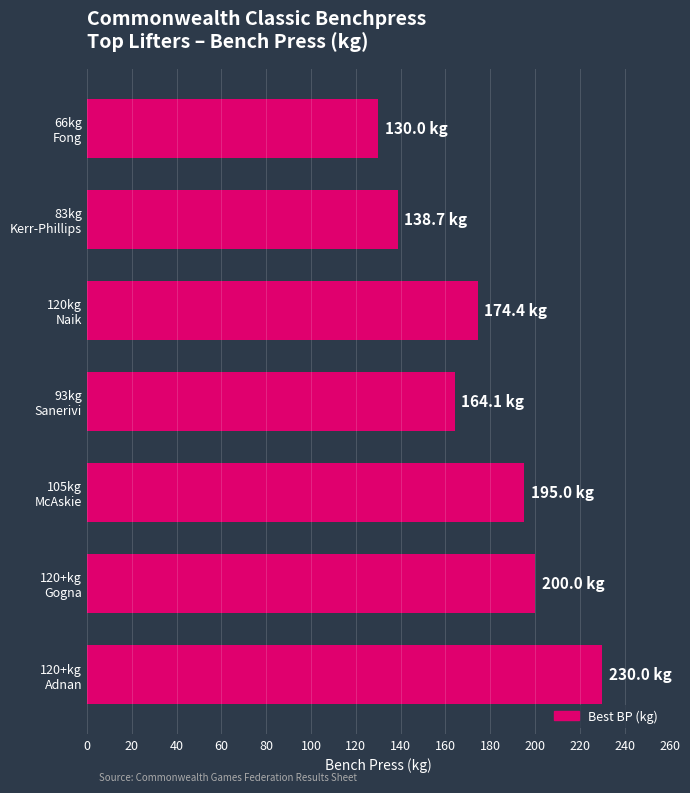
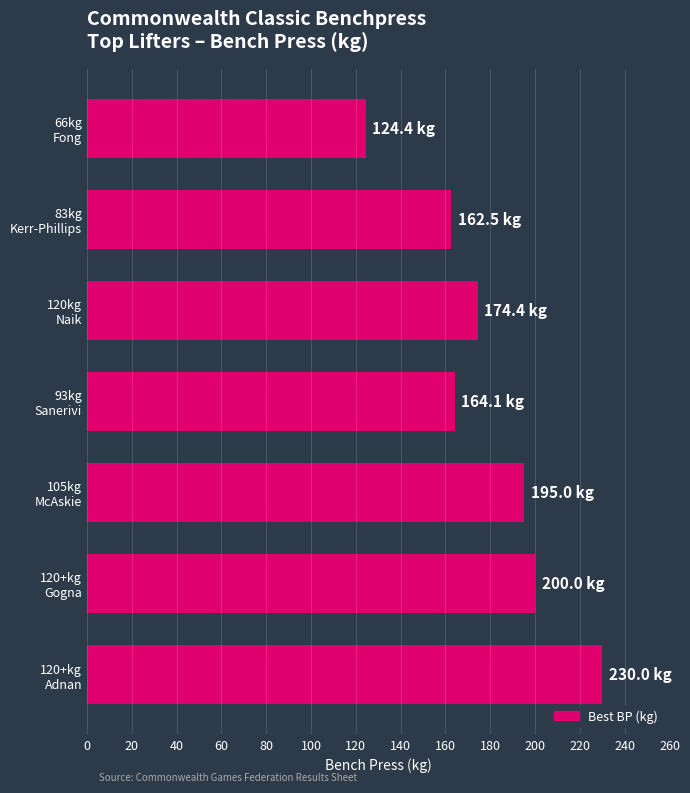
66kg Fong: 130.0 -> 124.4
83kg Kerr-Phillips: 138.7 -> 162.5
